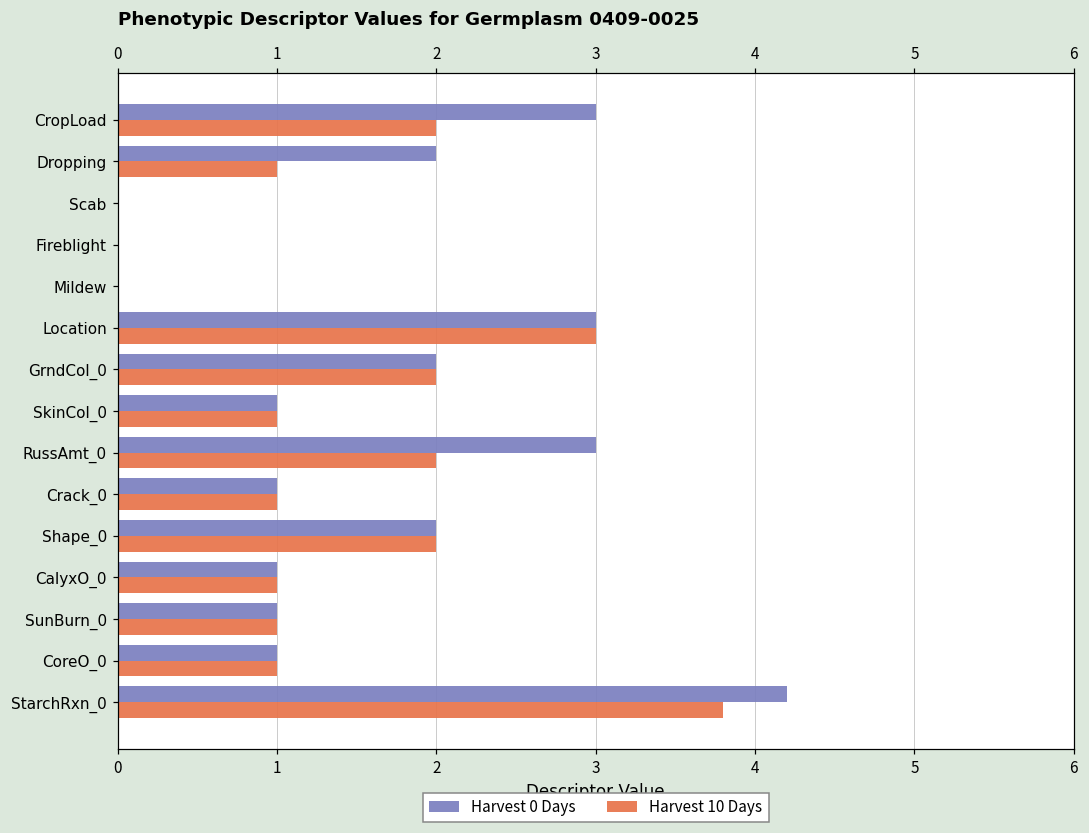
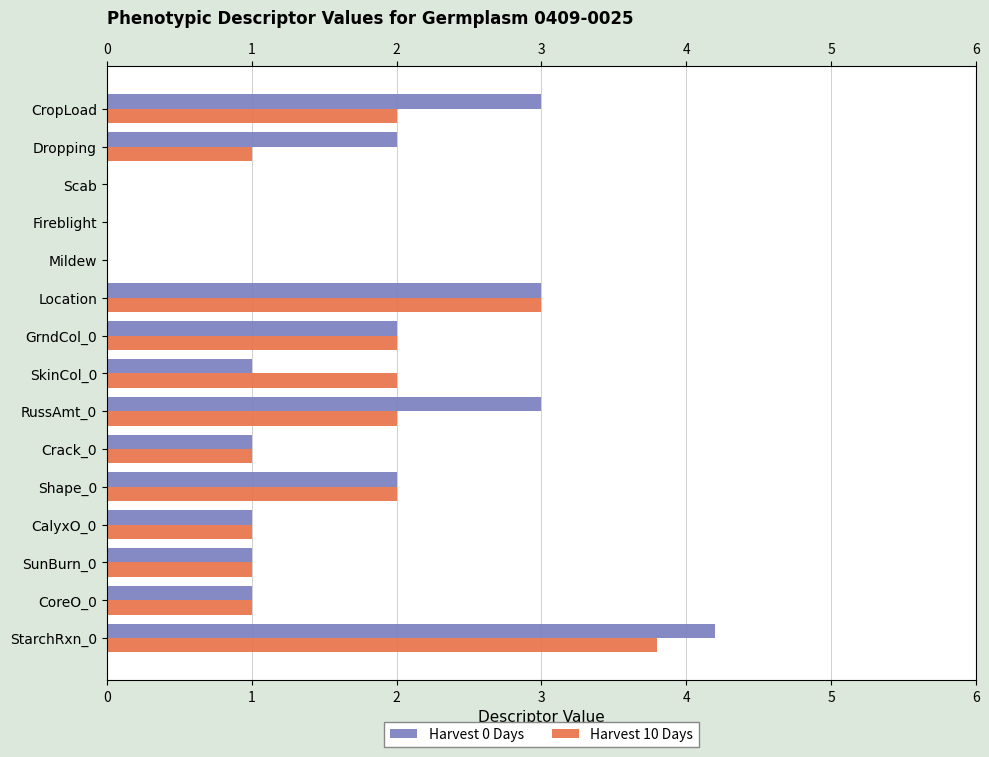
Harvest 10 Days, SkinCol_0: 1 -> 2
